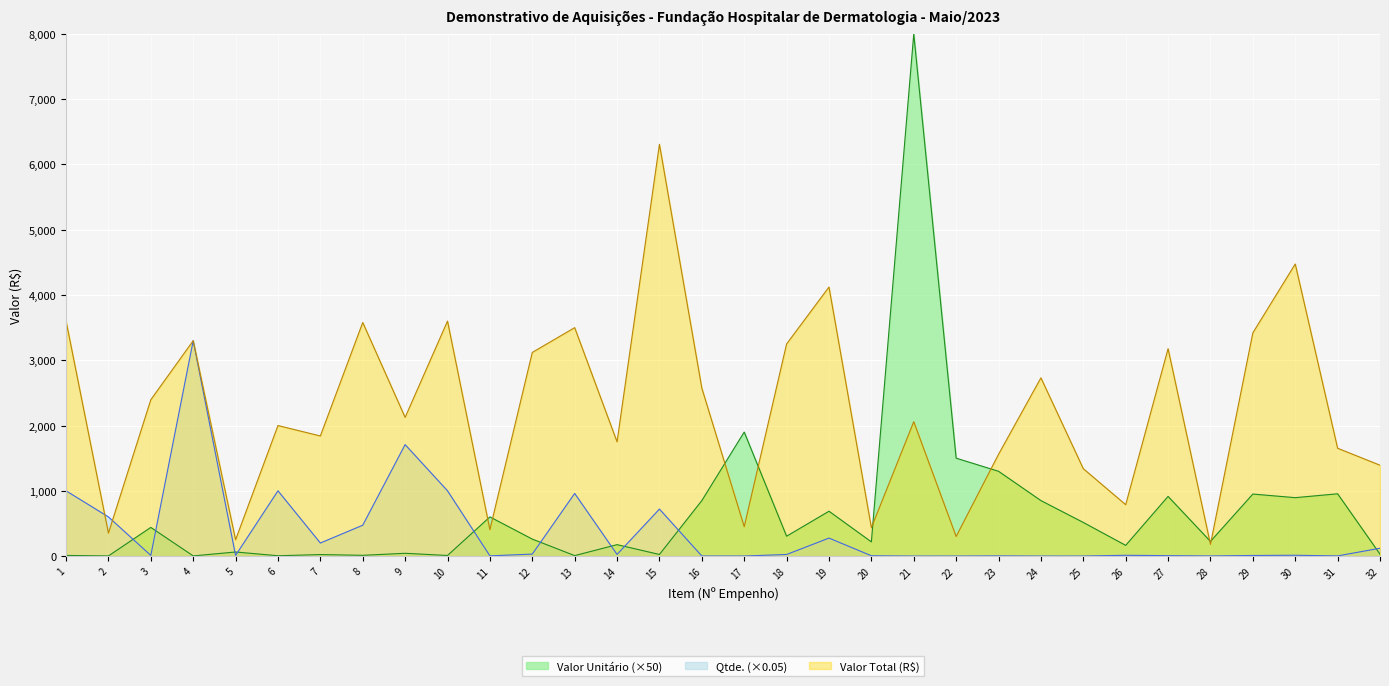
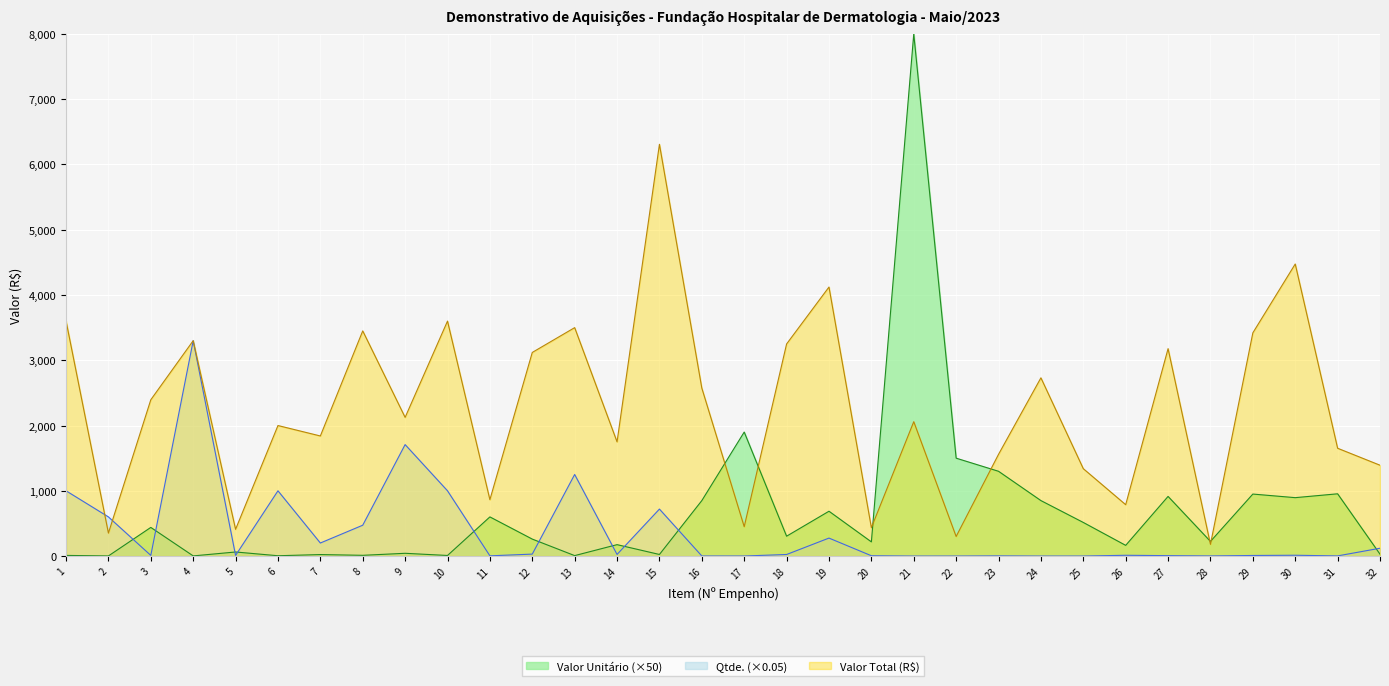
Valor Total (R$), 5: 300 -> 400
Valor Total (R$), 8: 3,600 -> 3,500
Valor Total (R$), 11: 400 -> 900
Qtde. (×0.05), 13: 1,000 -> 1,300
